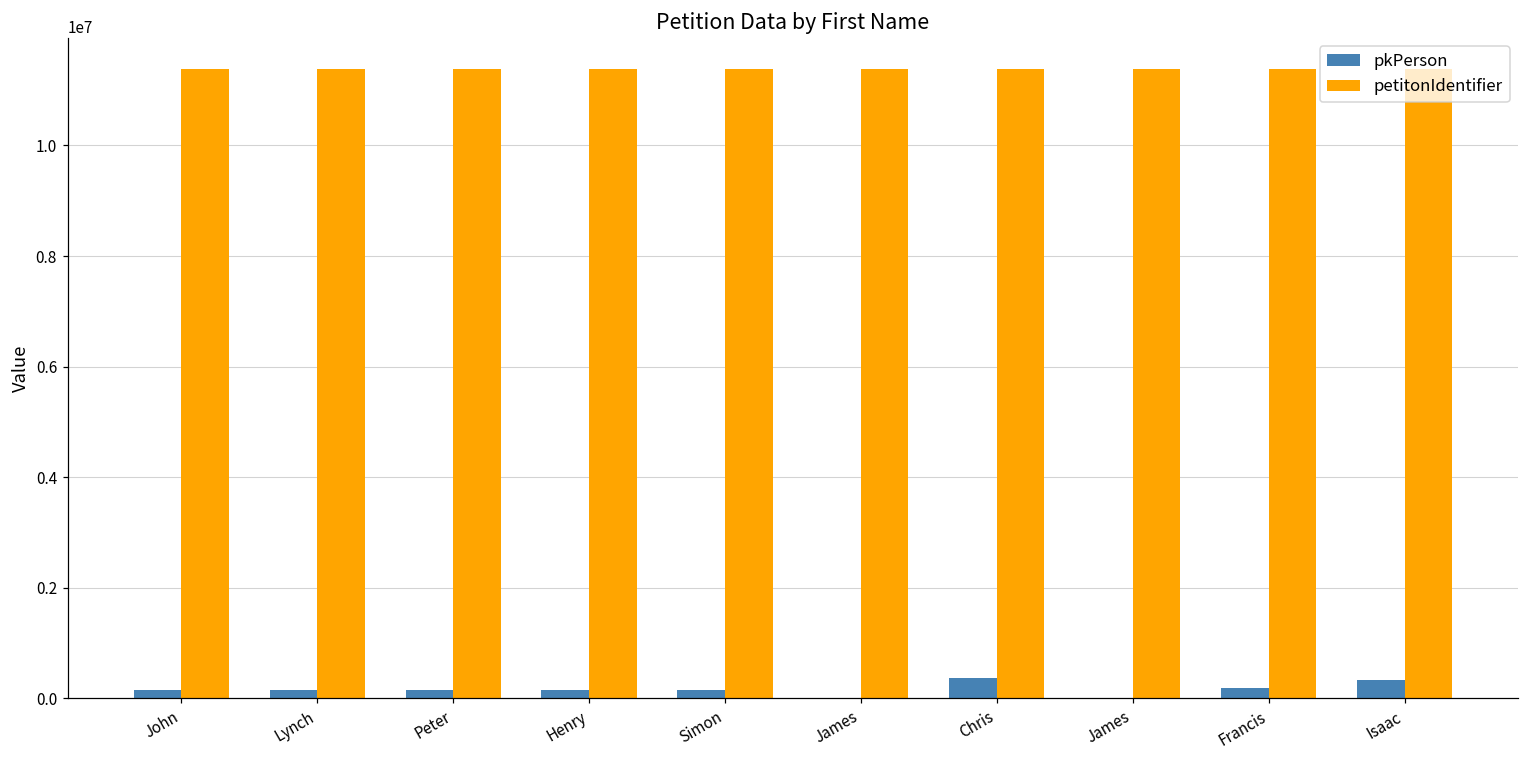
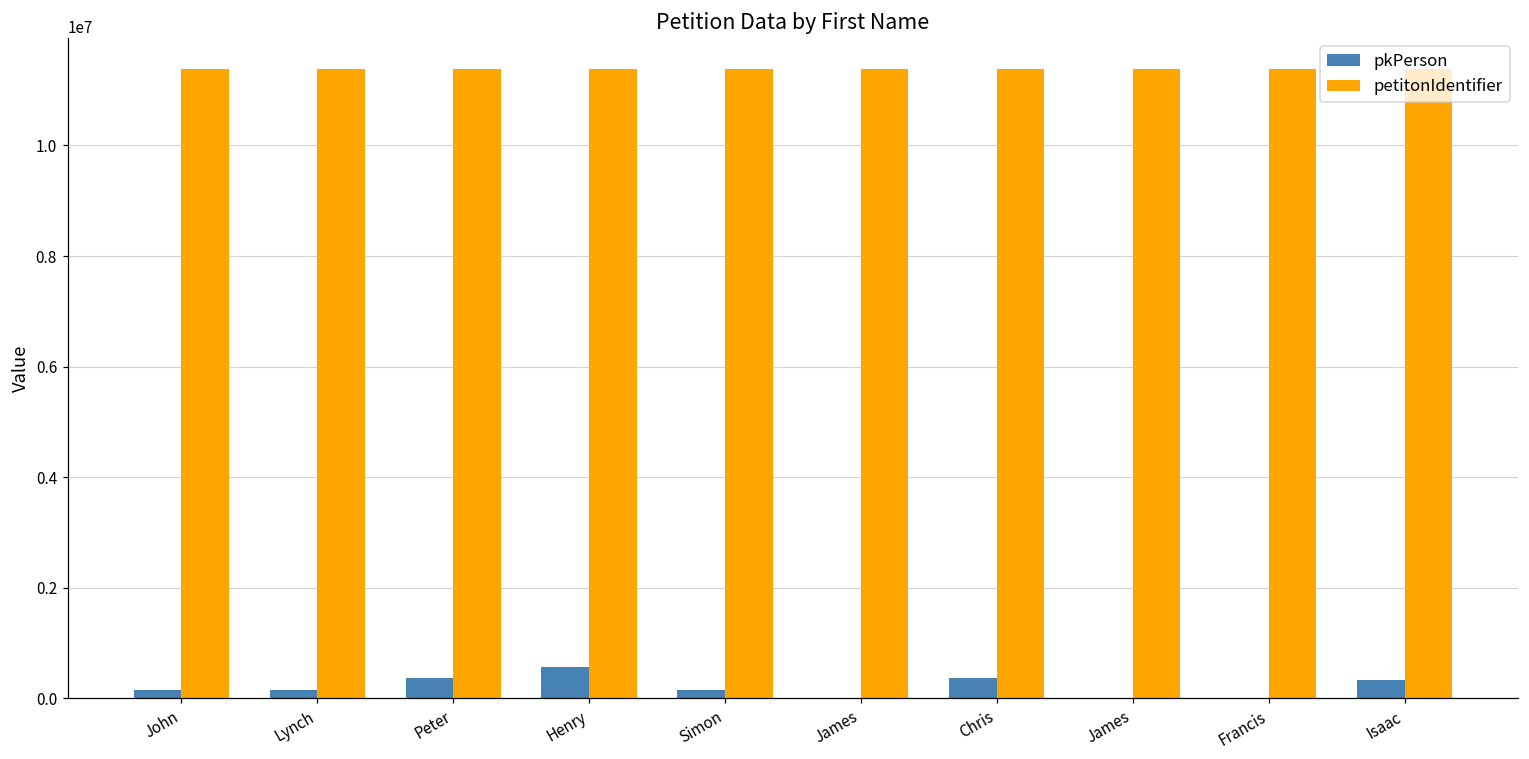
pkPerson, Peter: 100000 -> 400000
pkPerson, Henry: 100000 -> 600000
pkPerson, Francis: 200000 -> 0
